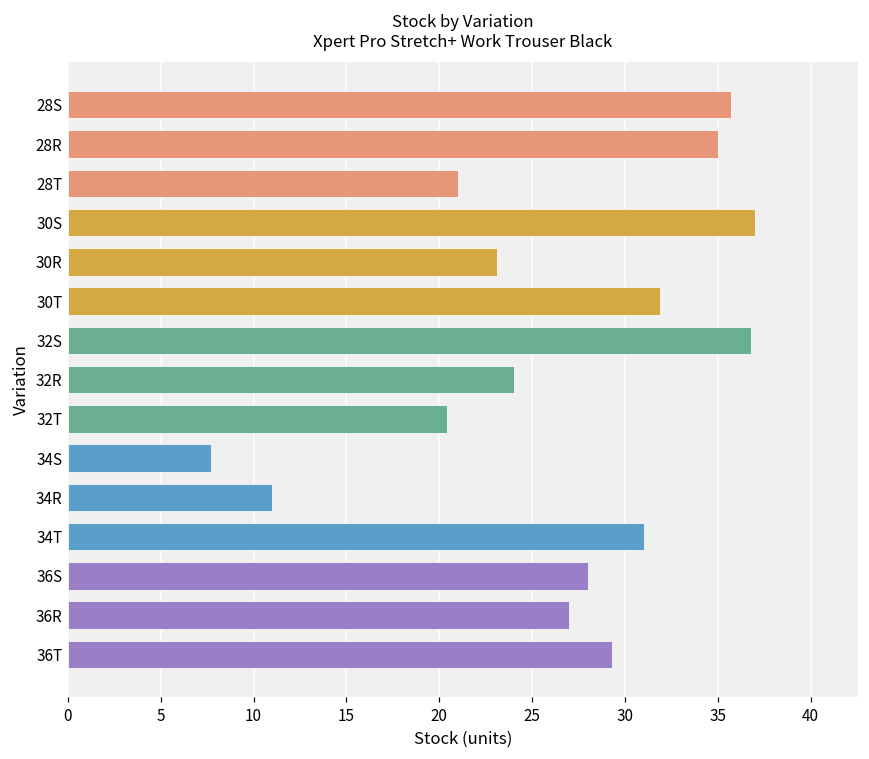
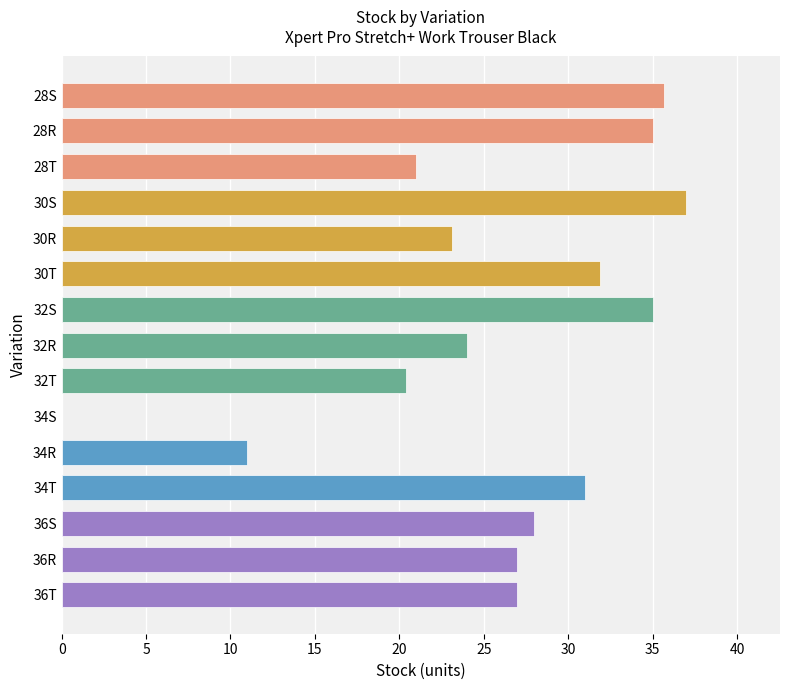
32S: 36.8 -> 35.0
34S: 7.7 -> 0.0
36T: 29.3 -> 27.0
